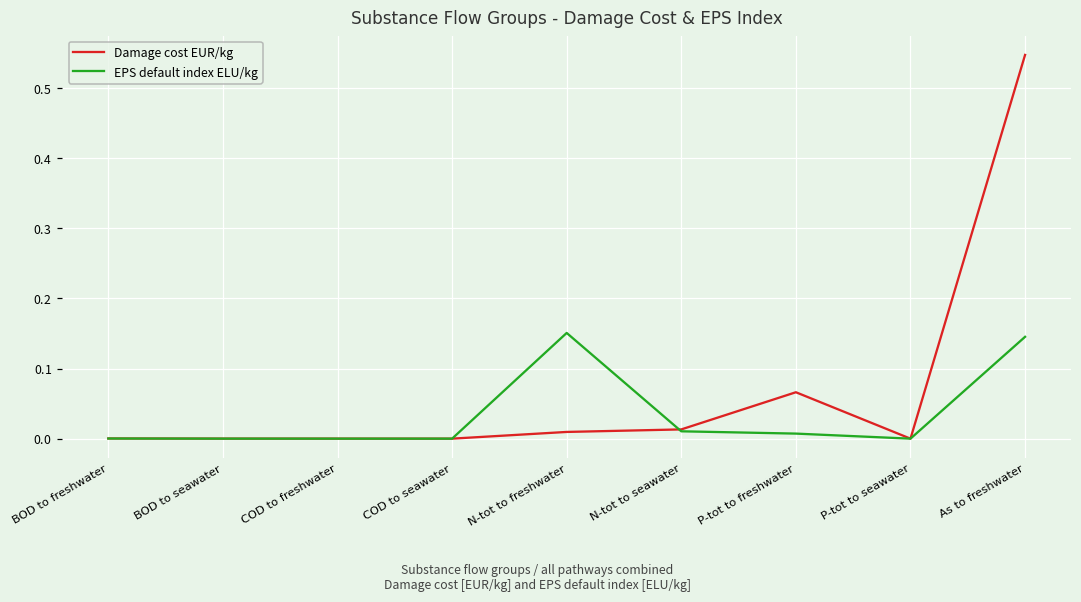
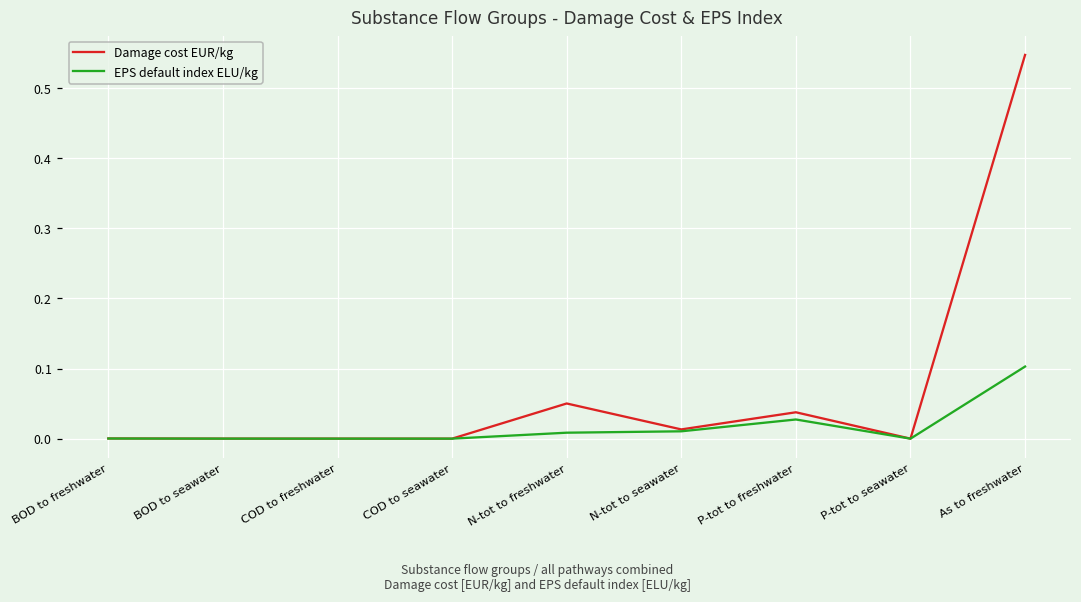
Damage cost EUR/kg, N-tot to freshwater: 0.01 -> 0.05
EPS default index ELU/kg, N-tot to freshwater: 0.15 -> 0.01
Damage cost EUR/kg, P-tot to freshwater: 0.07 -> 0.04
EPS default index ELU/kg, P-tot to freshwater: 0.01 -> 0.03
EPS default index ELU/kg, As to freshwater: 0.15 -> 0.10
